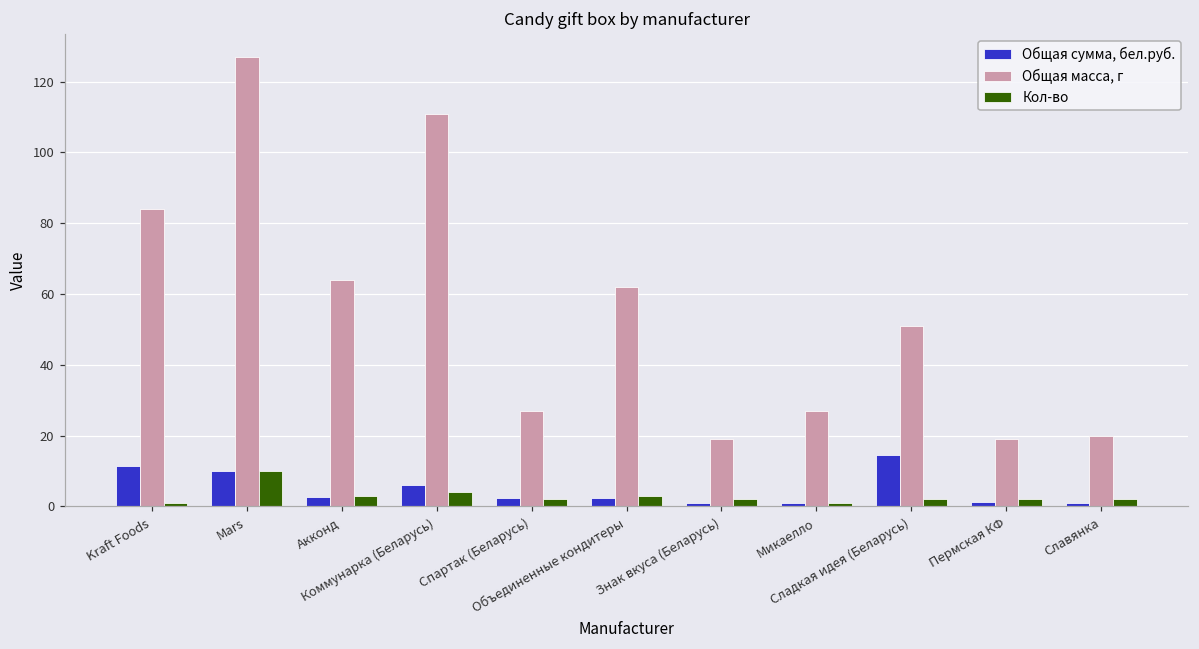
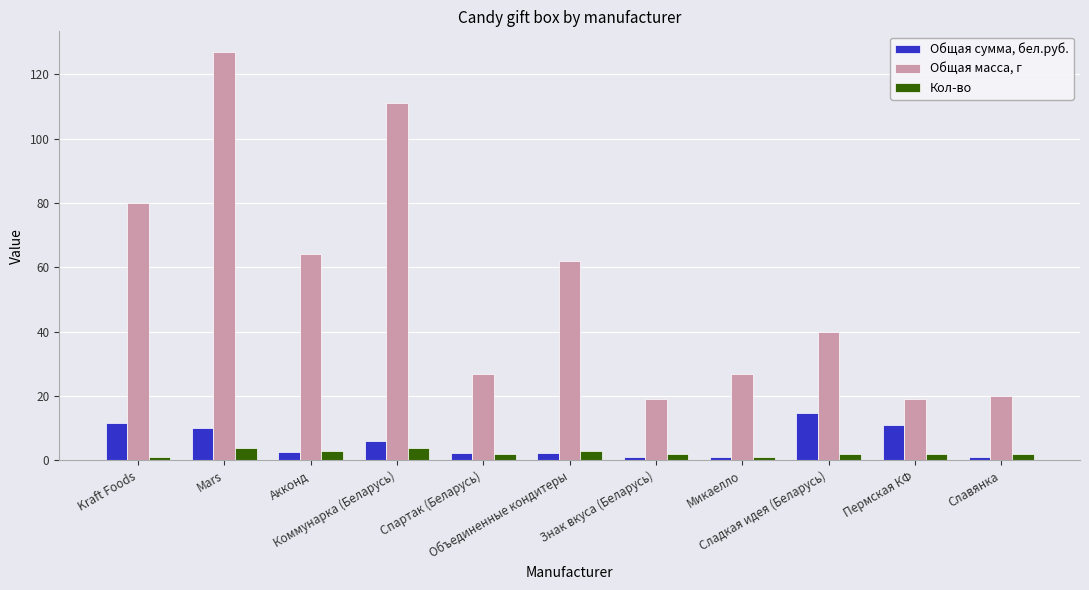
Общая масса, г, Kraft Foods: 84 -> 80
Кол-во, Mars: 10 -> 4
Общая масса, г, Сладкая идея (Беларусь): 51 -> 40
Общая сумма, бел.руб., Пермская КФ: 1 -> 11
